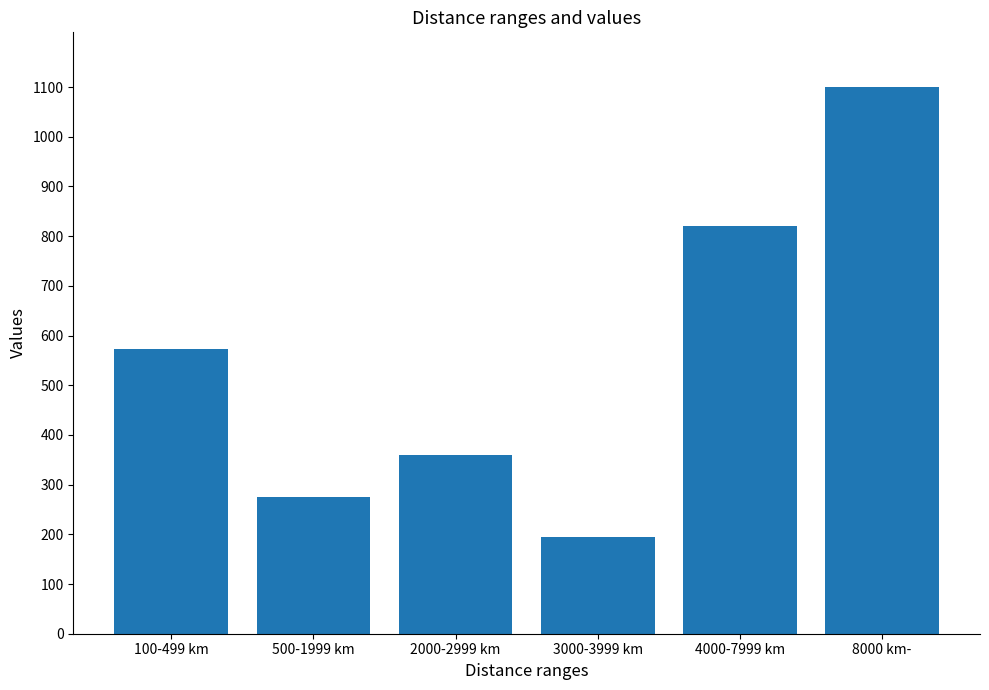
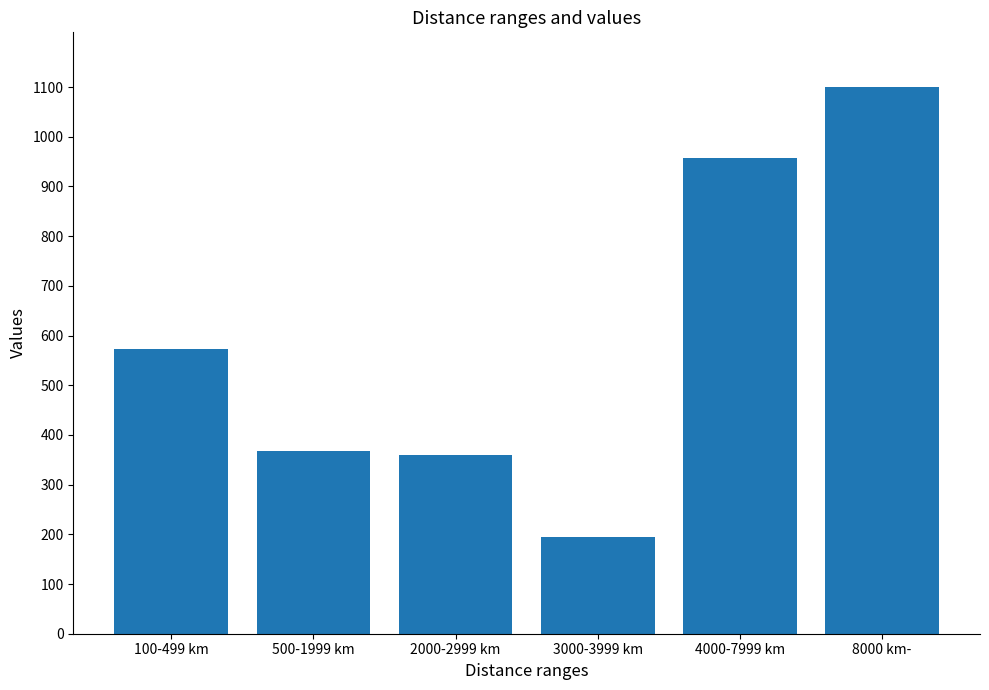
500-1999 km: 280 -> 370
4000-7999 km: 820 -> 960
